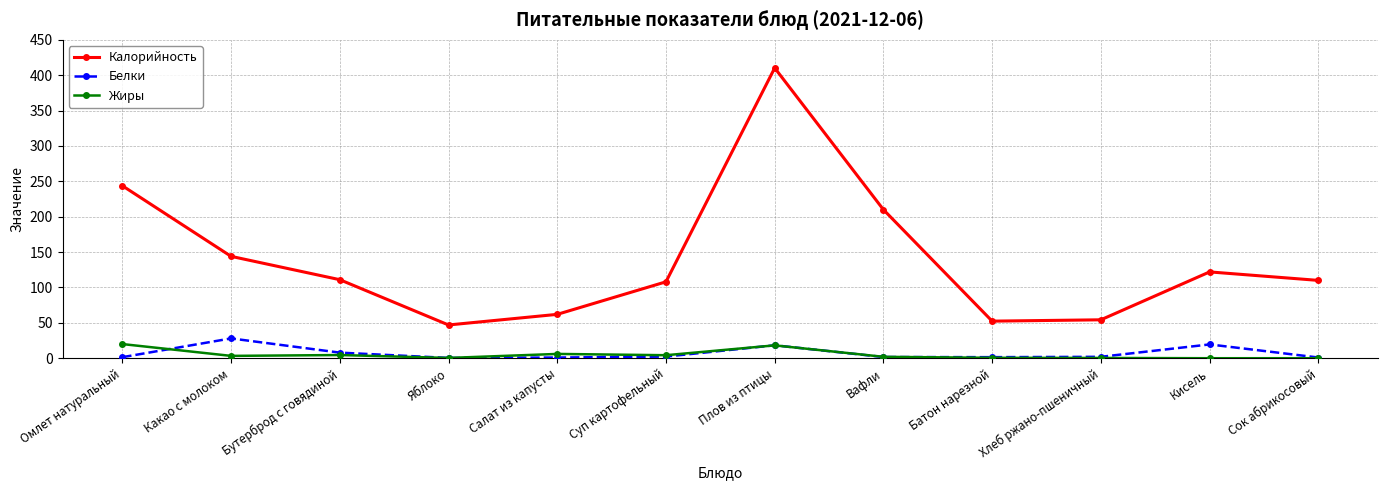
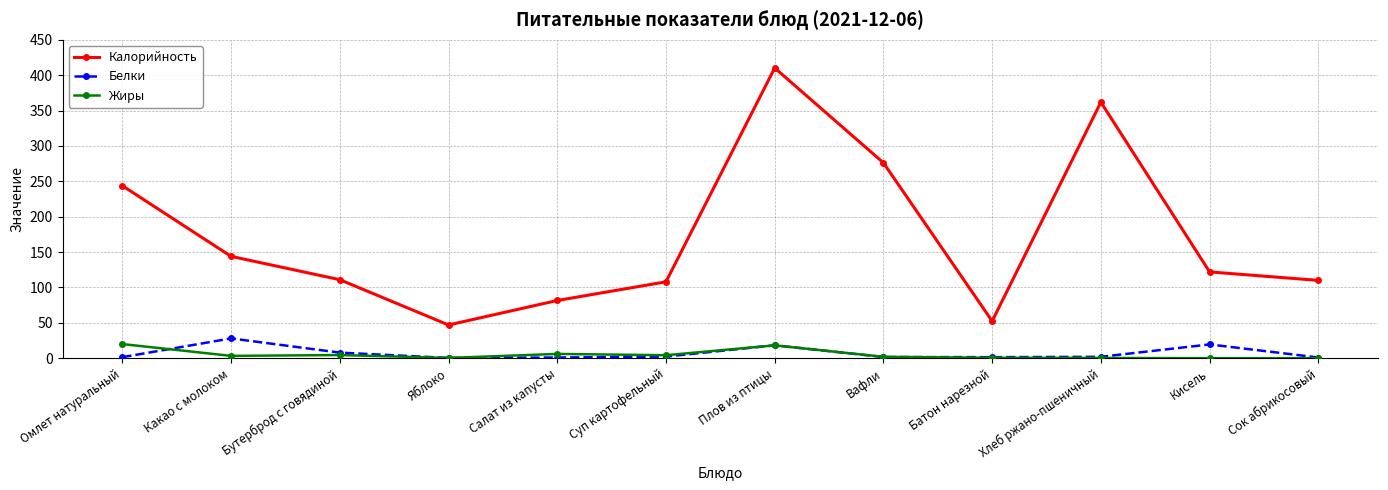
Калорийность, Салат из капусты: 60 -> 80
Калорийность, Вафли: 210 -> 280
Калорийность, Хлеб ржано-пшеничный: 50 -> 360
